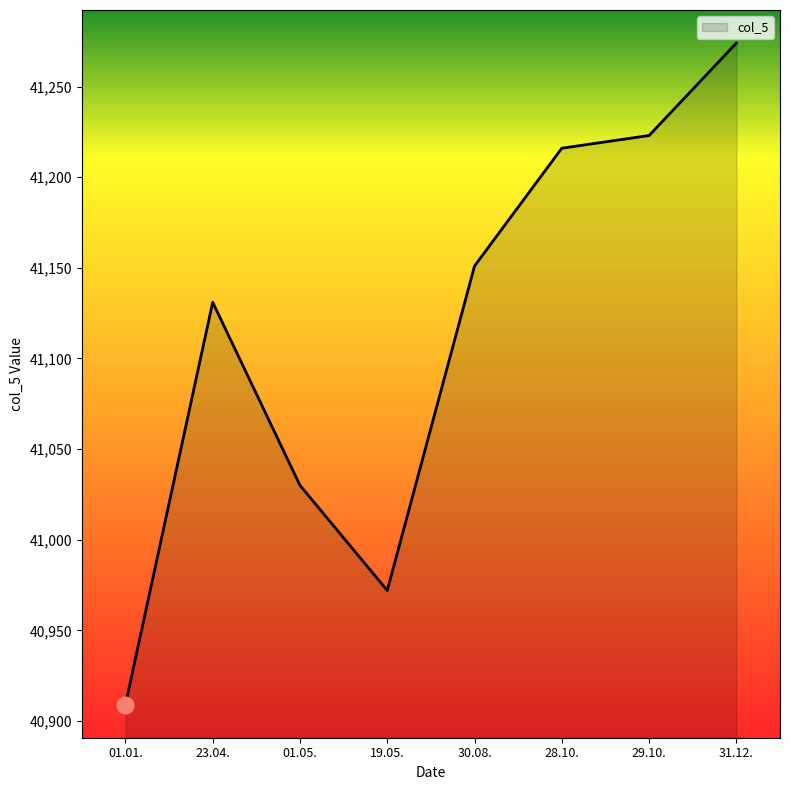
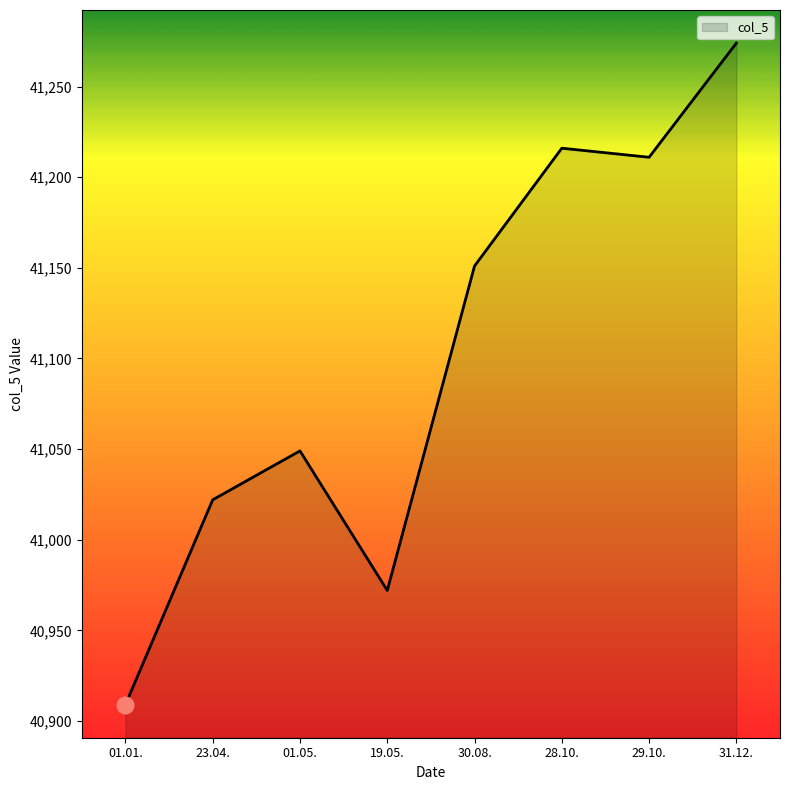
col_5, 23.04.: 41,131 -> 41,022
col_5, 01.05.: 41,030 -> 41,049
col_5, 29.10.: 41,223 -> 41,211
